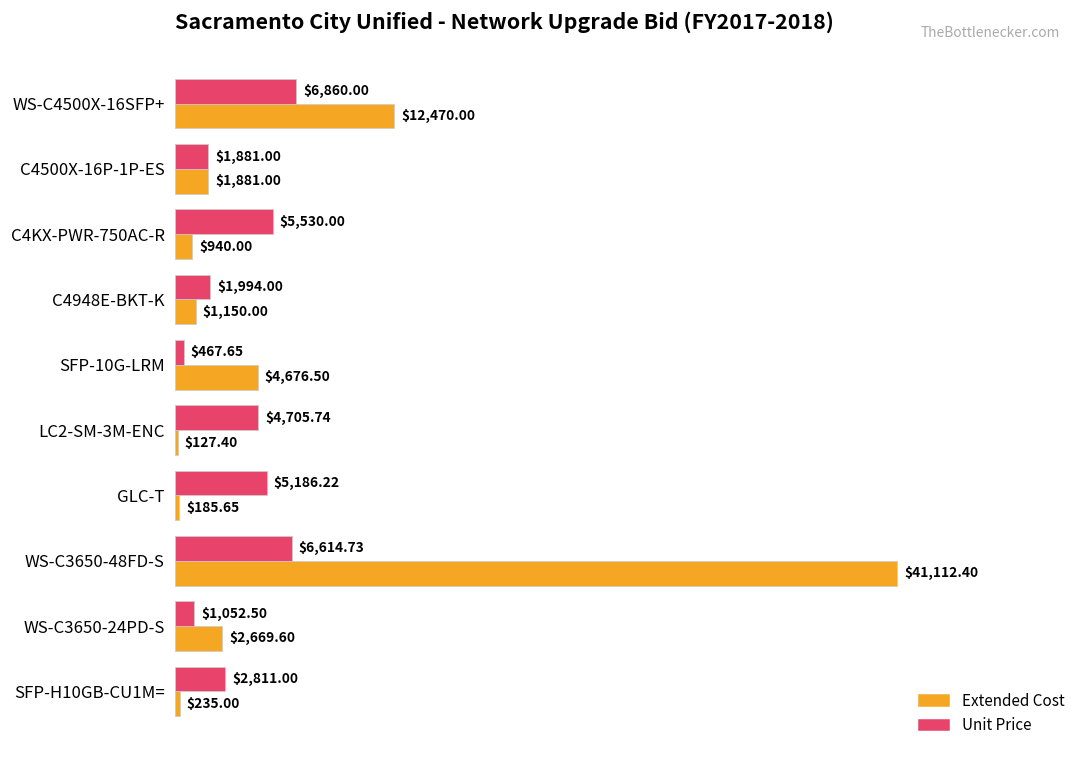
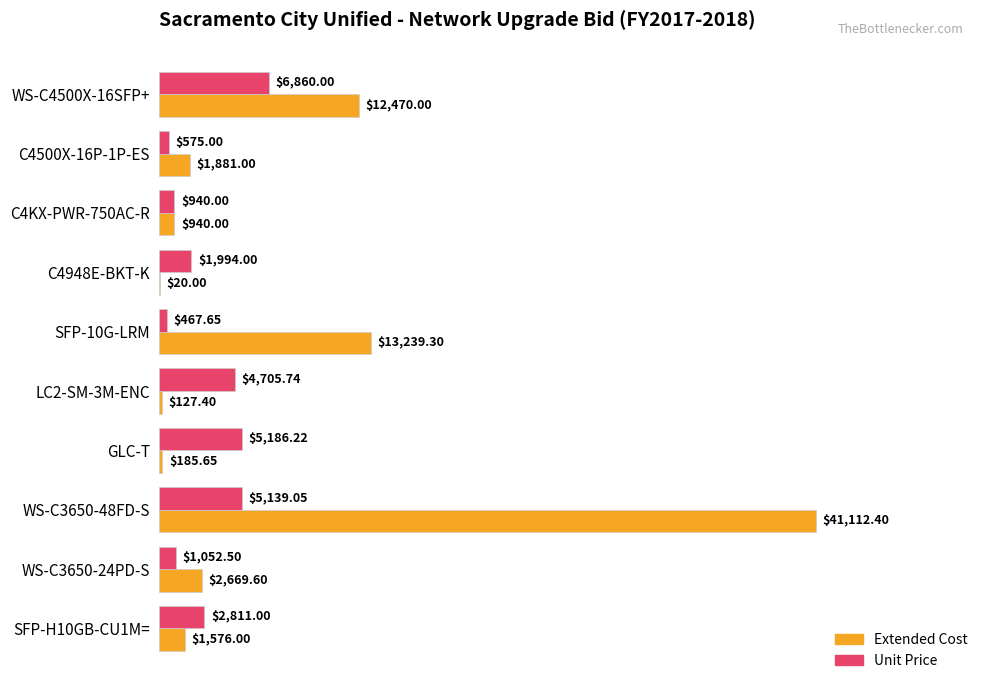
Unit Price, C4500X-16P-1P-ES: $1,881.00 -> $575.00
Unit Price, C4KX-PWR-750AC-R: $5,530.00 -> $940.00
Extended Cost, C4948E-BKT-K: $1,150.00 -> $20.00
Extended Cost, SFP-10G-LRM: $4,676.50 -> $13,239.30
Unit Price, WS-C3650-48FD-S: $6,614.73 -> $5,139.05
Extended Cost, SFP-H10GB-CU1M=: $235.00 -> $1,576.00
